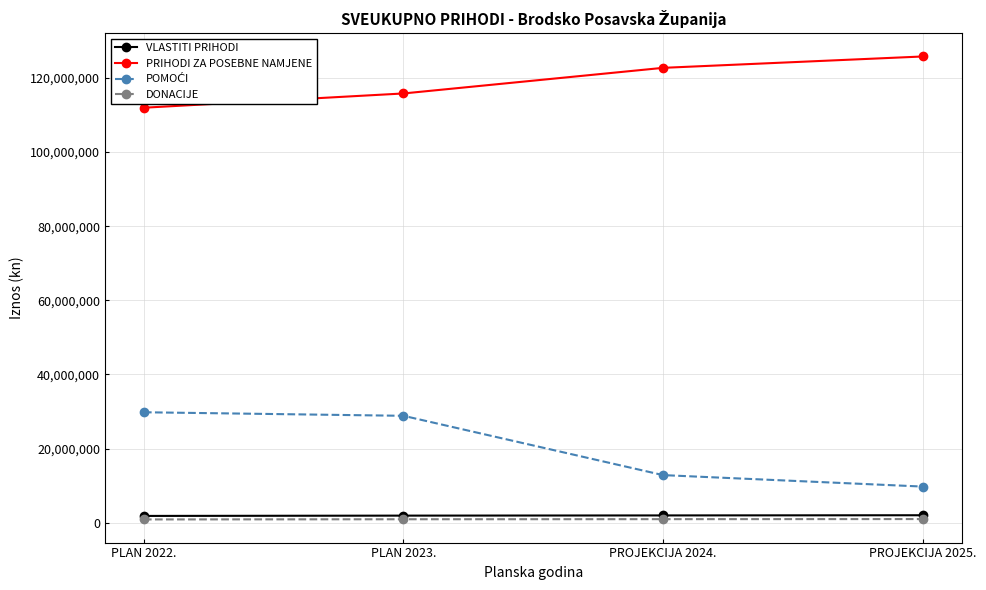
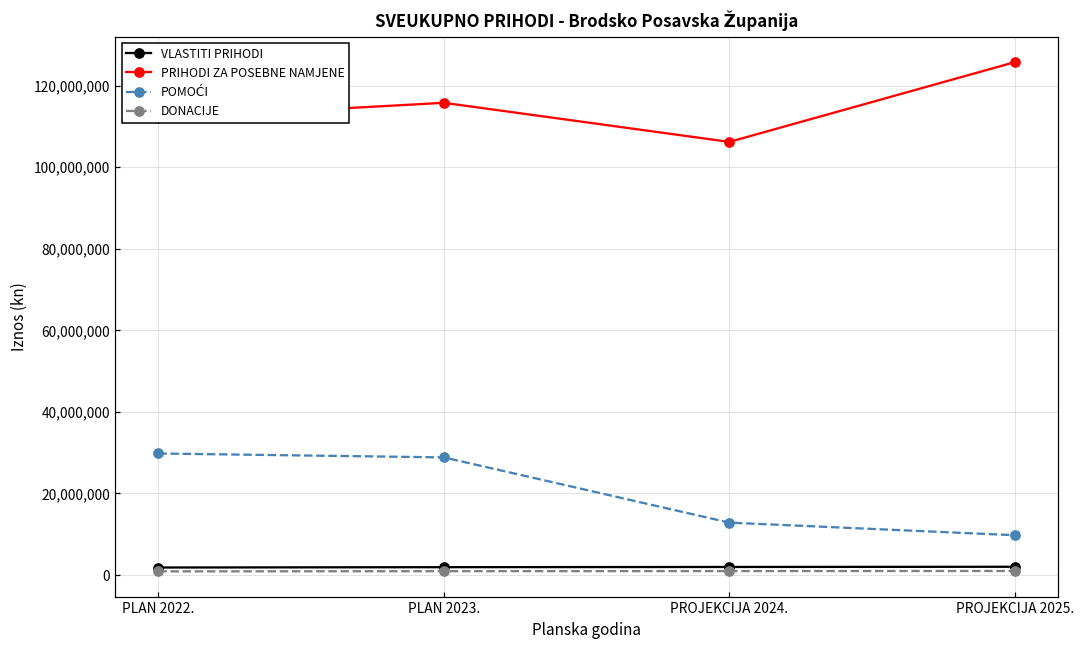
PRIHODI ZA POSEBNE NAMJENE, PROJEKCIJA 2024.: 123,000,000 -> 106,000,000
